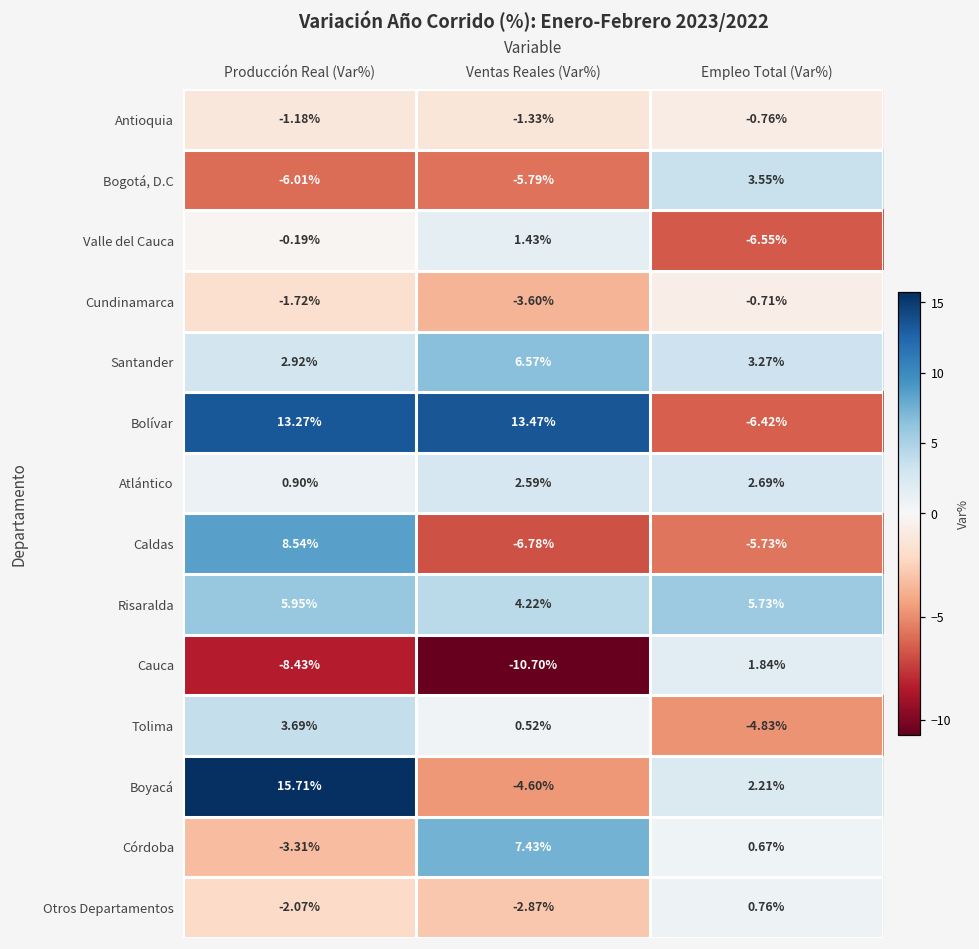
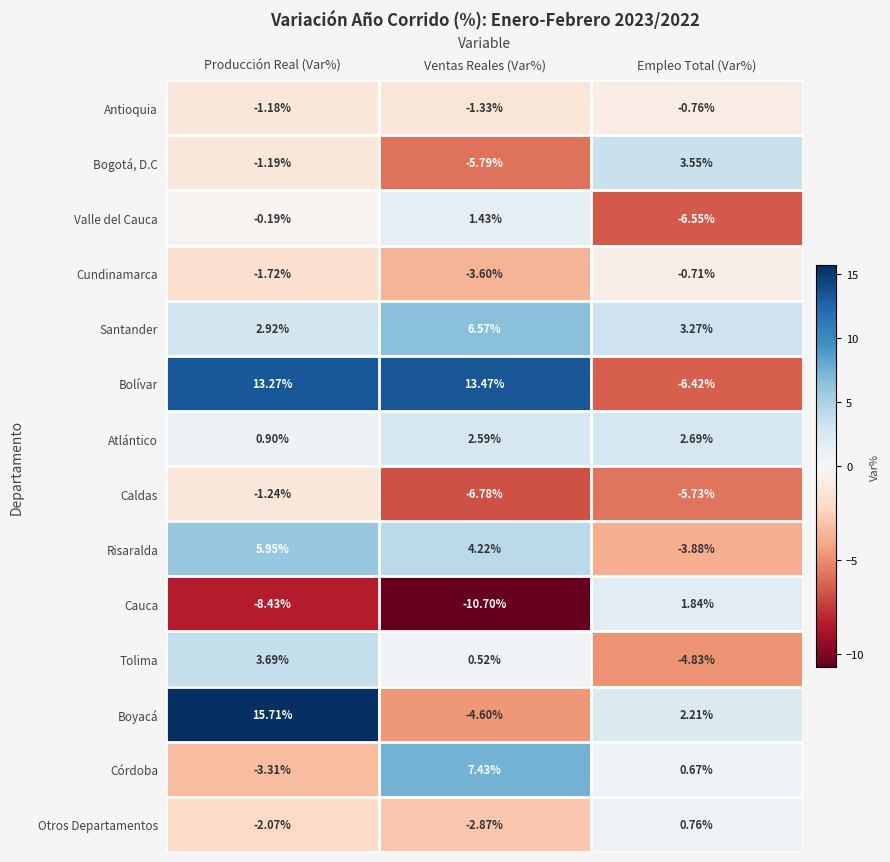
Bogotá, D.C, Producción Real (Var%): -6.01% -> -1.19%
Caldas, Producción Real (Var%): 8.54% -> -1.24%
Risaralda, Empleo Total (Var%): 5.73% -> -3.88%
